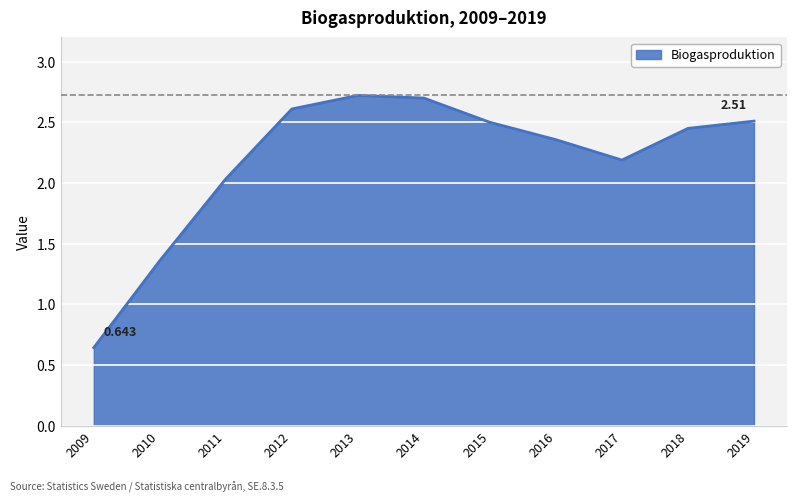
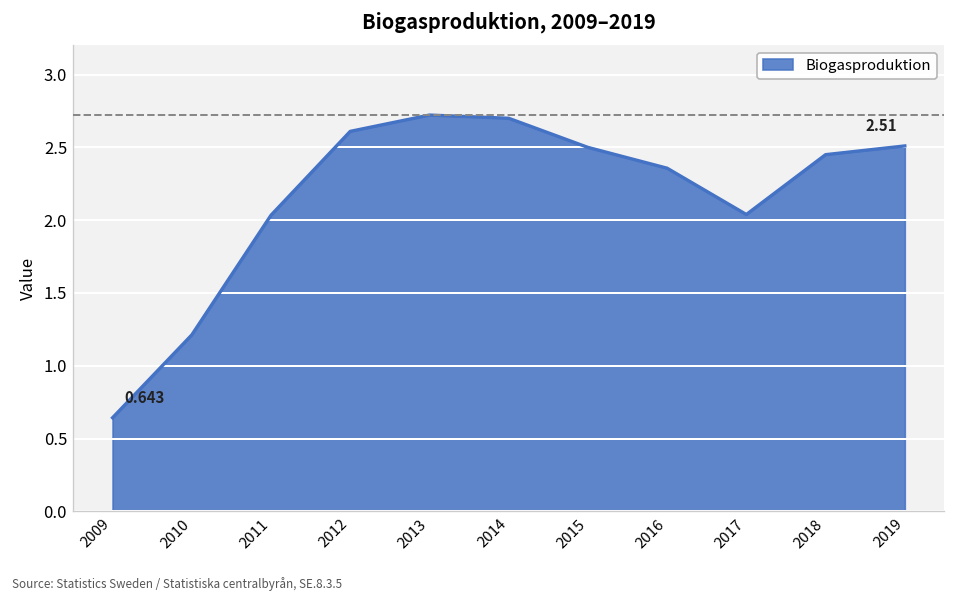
2010: 1.36 -> 1.21
2017: 2.19 -> 2.04
